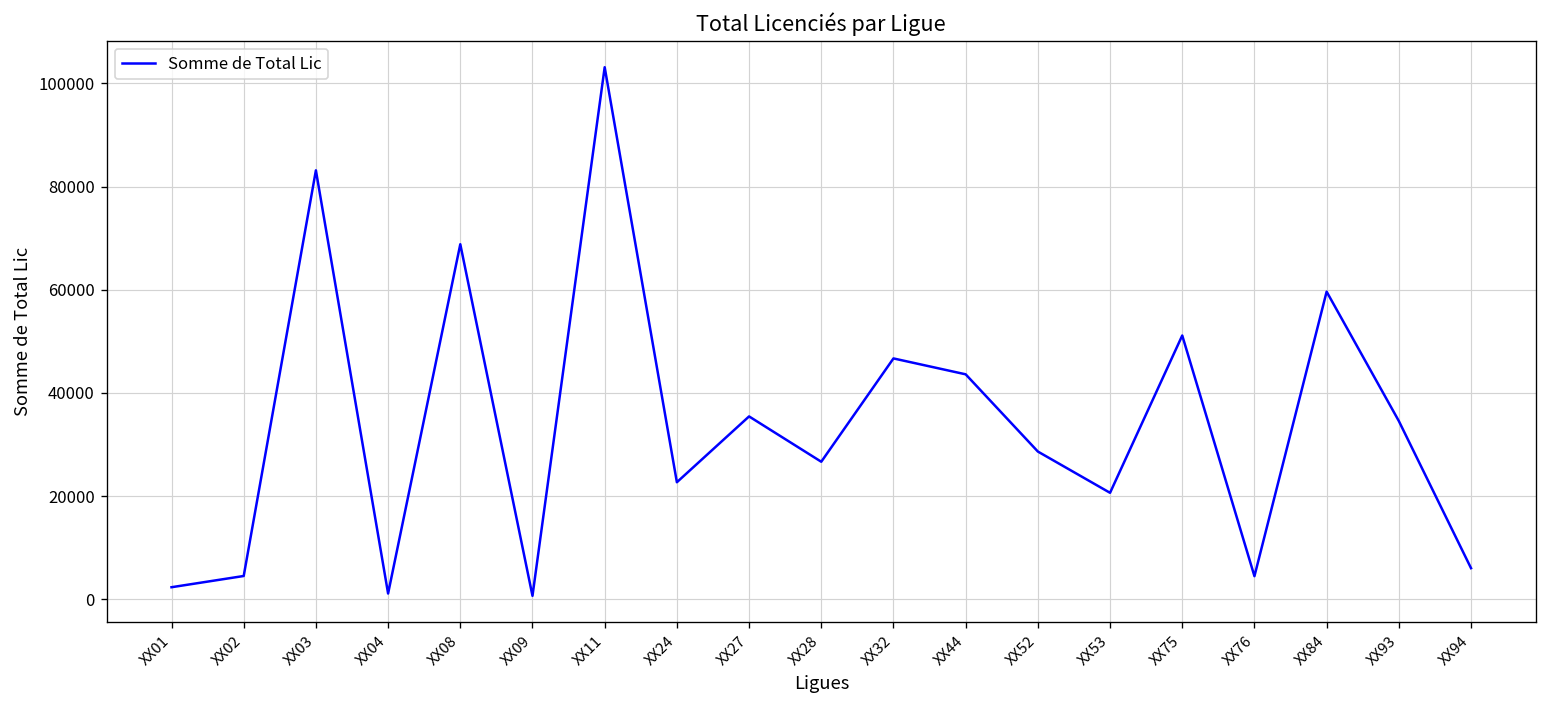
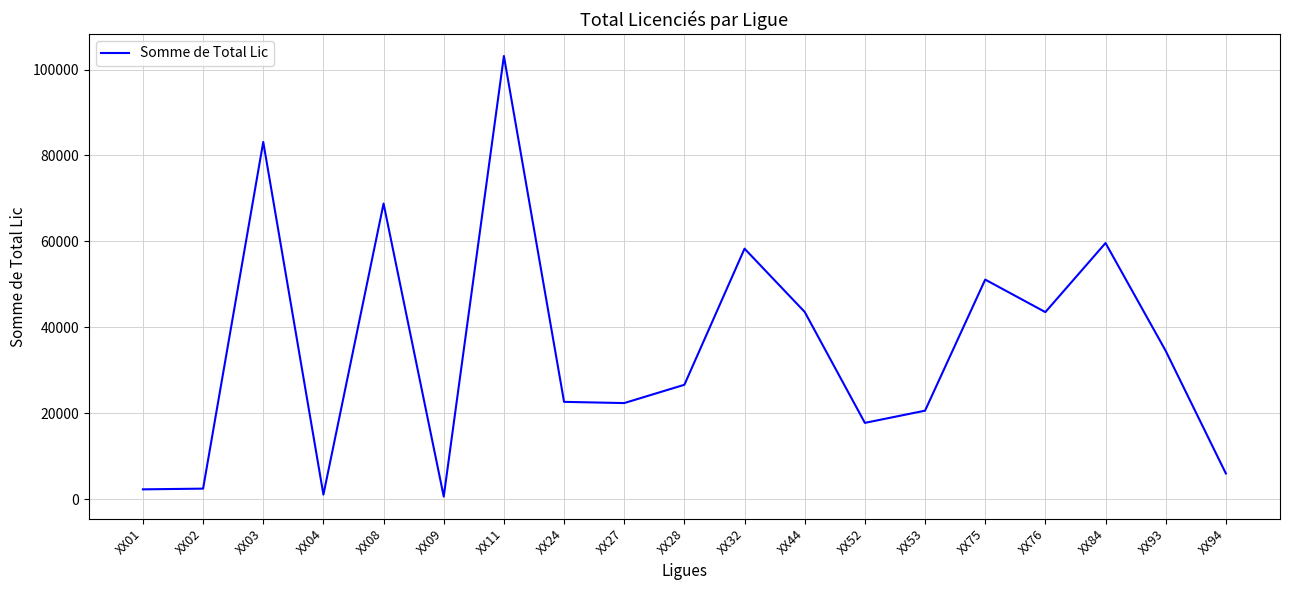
XX02: 5000 -> 2000
XX27: 35000 -> 22000
XX32: 47000 -> 58000
XX52: 29000 -> 18000
XX76: 4000 -> 44000
